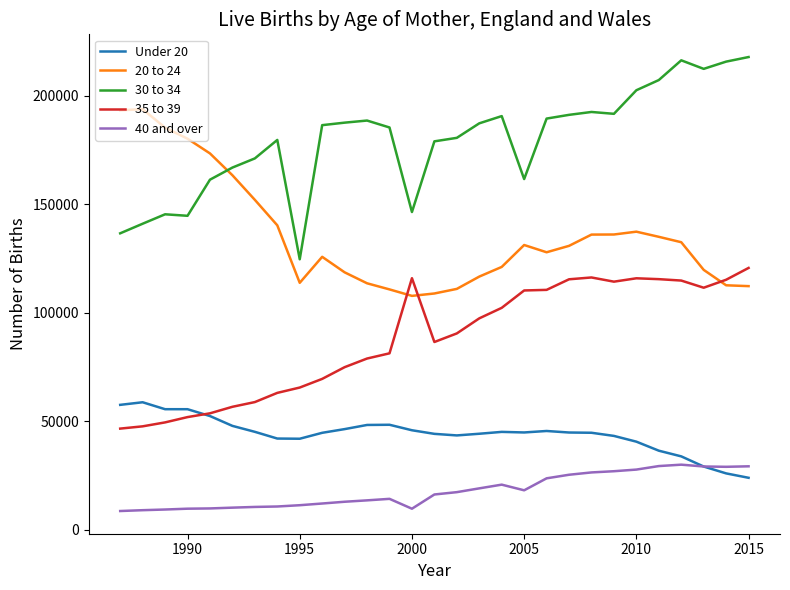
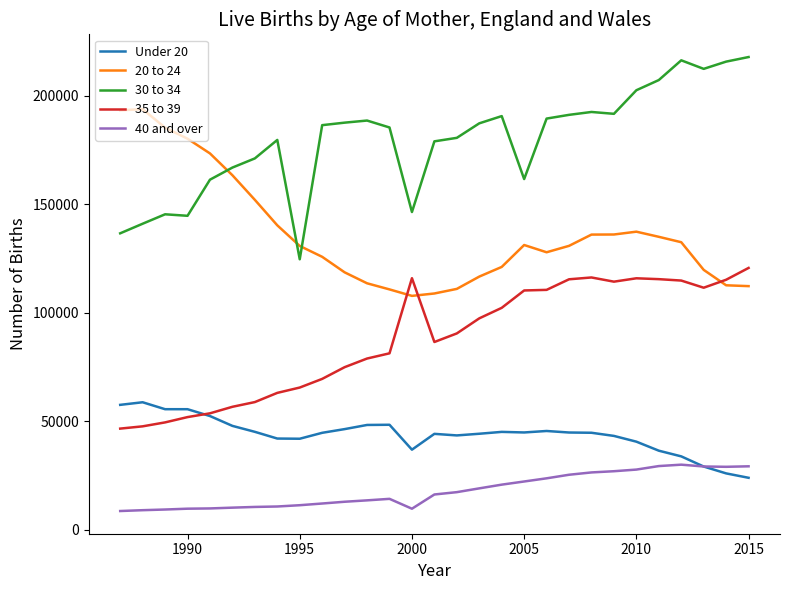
20 to 24, 1995: 114000 -> 131000
Under 20, 2000: 46000 -> 37000
40 and over, 2005: 18000 -> 22000
